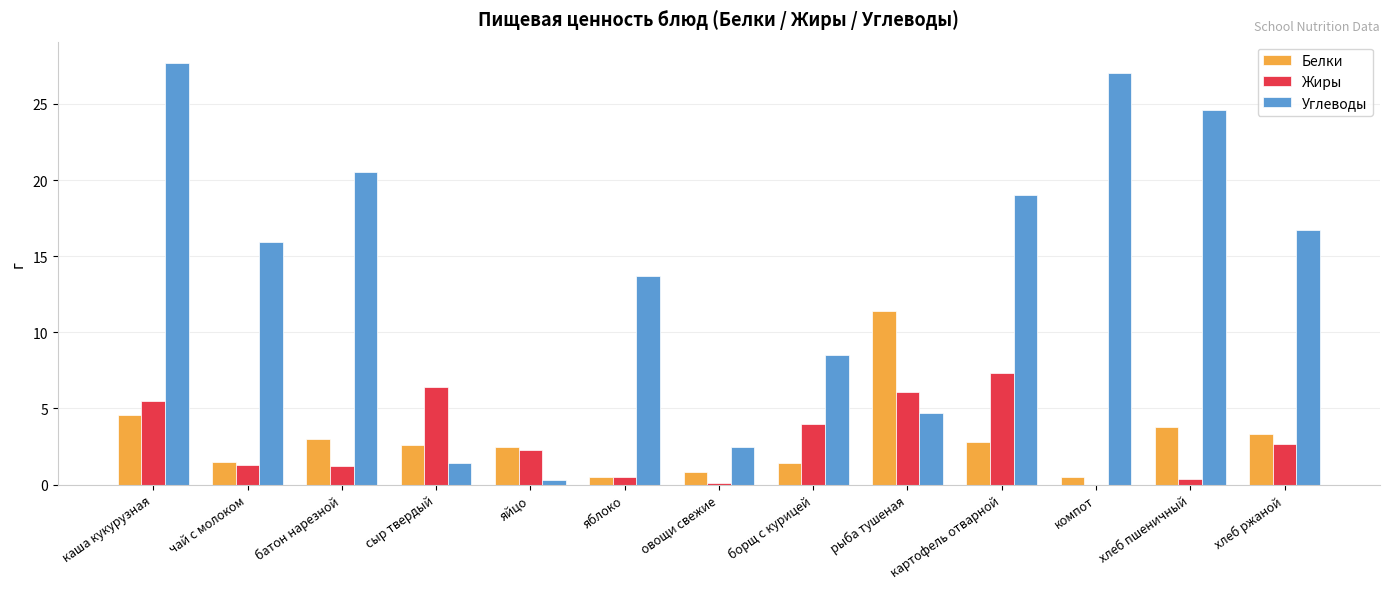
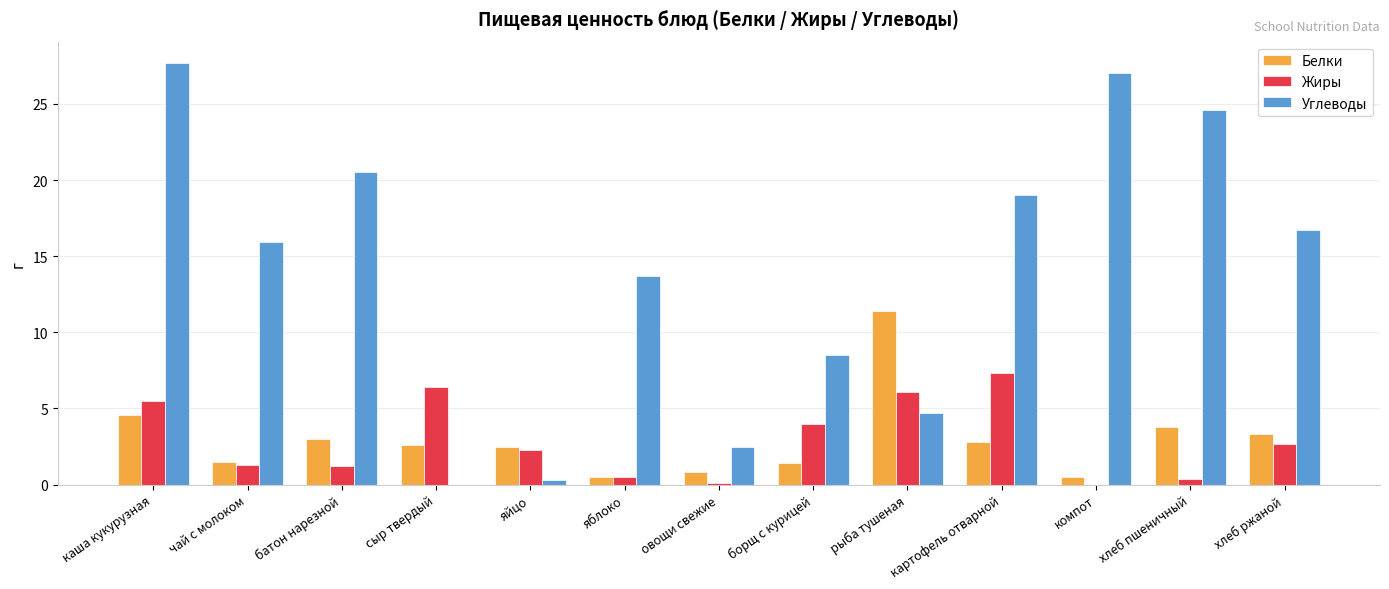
Углеводы, сыр твердый: 1.4 -> 0.0
